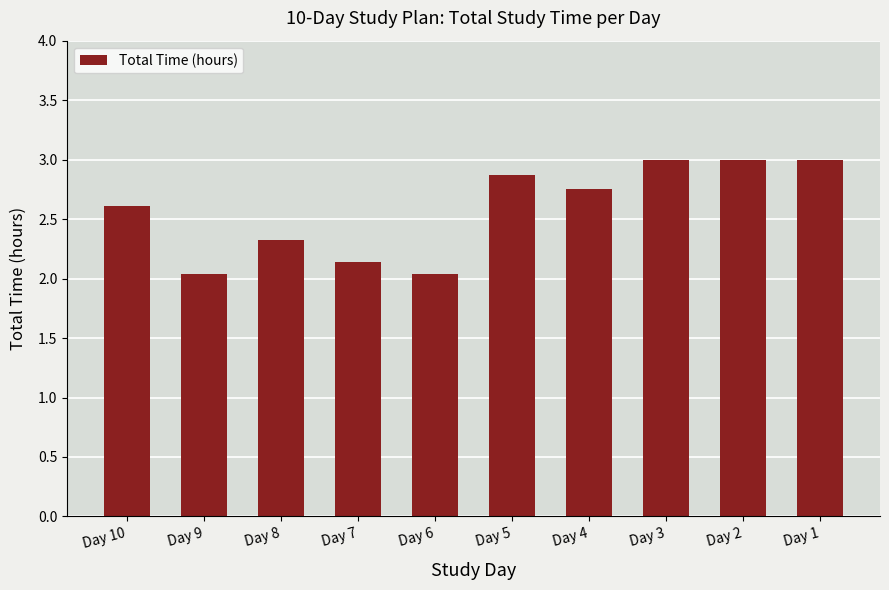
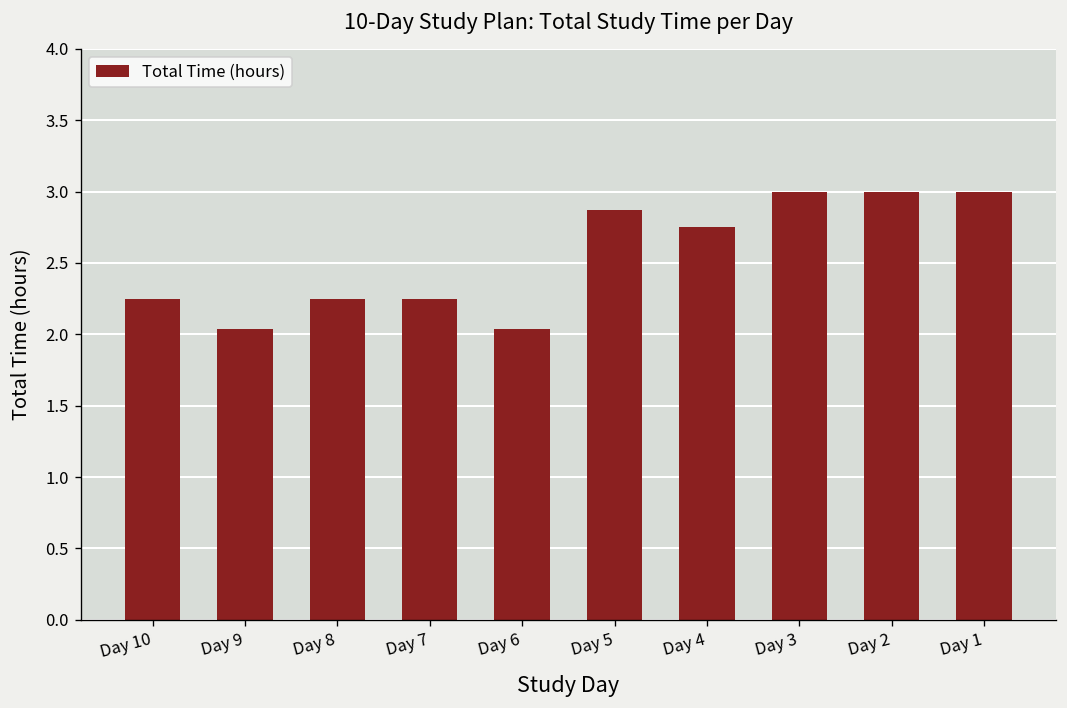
Day 10: 2.61 -> 2.25
Day 8: 2.32 -> 2.25
Day 7: 2.14 -> 2.25
